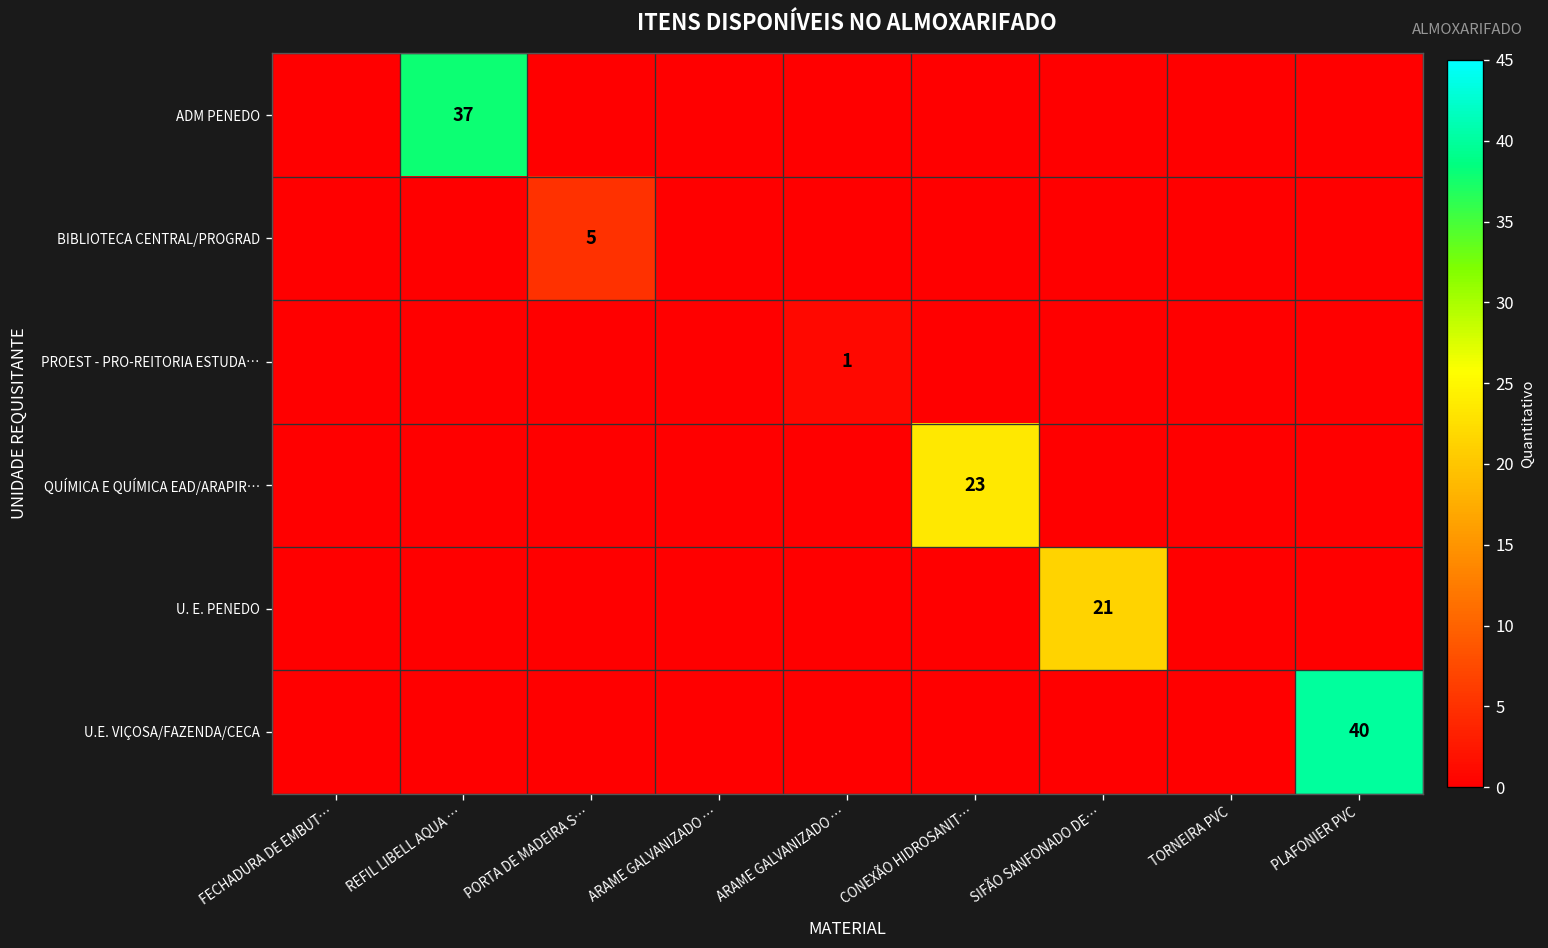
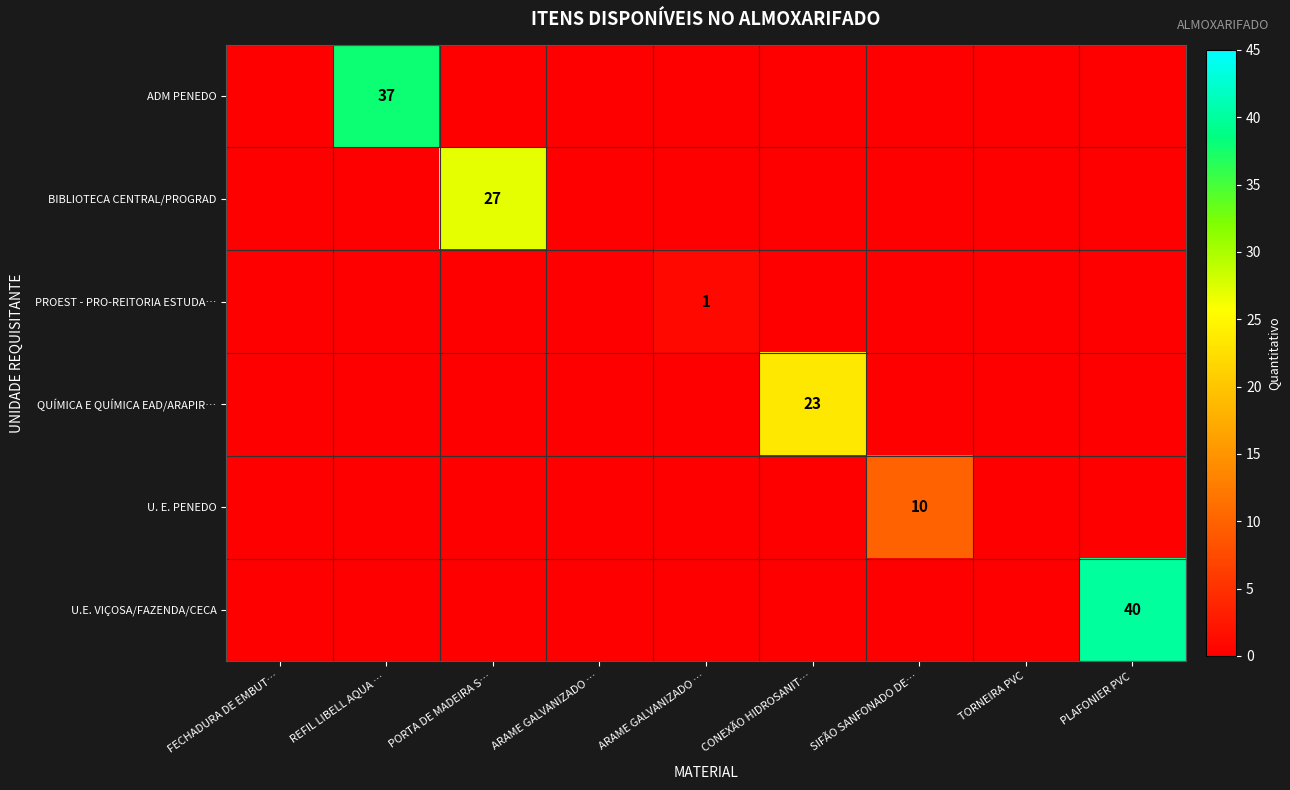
BIBLIOTECA CENTRAL/PROGRAD, PORTA DE MADEIRA S…: 5 -> 27
U. E. PENEDO, SIFÃO SANFONADO DE…: 21 -> 10
